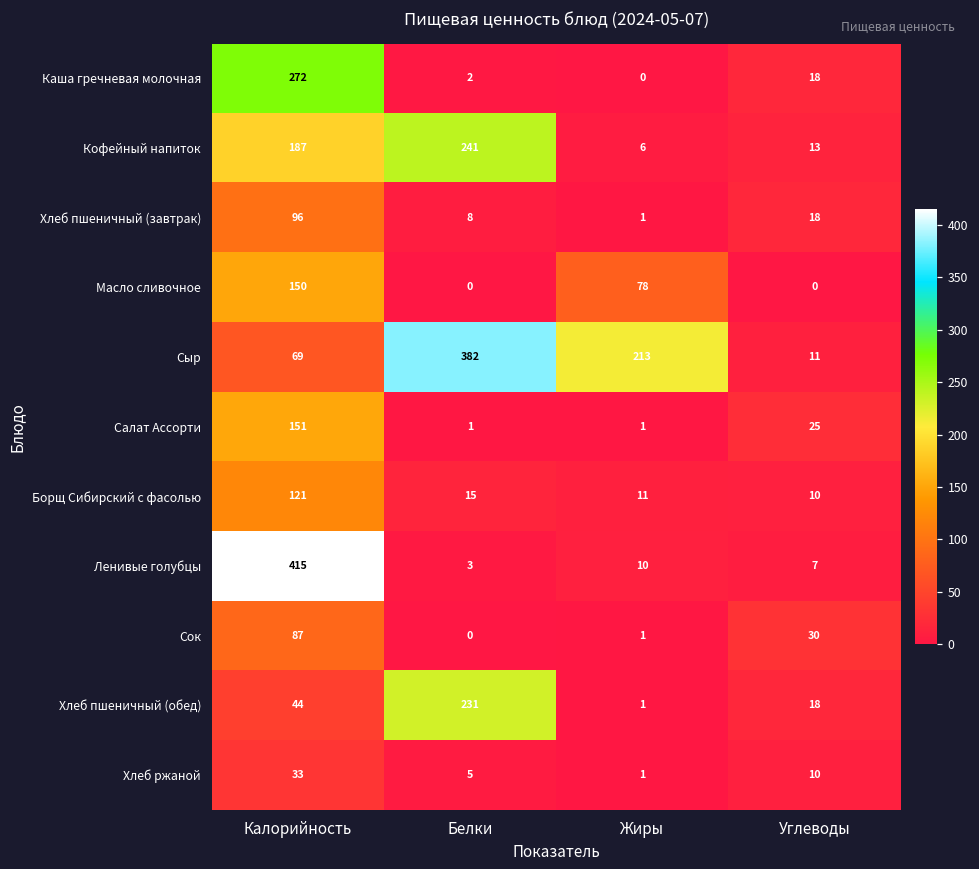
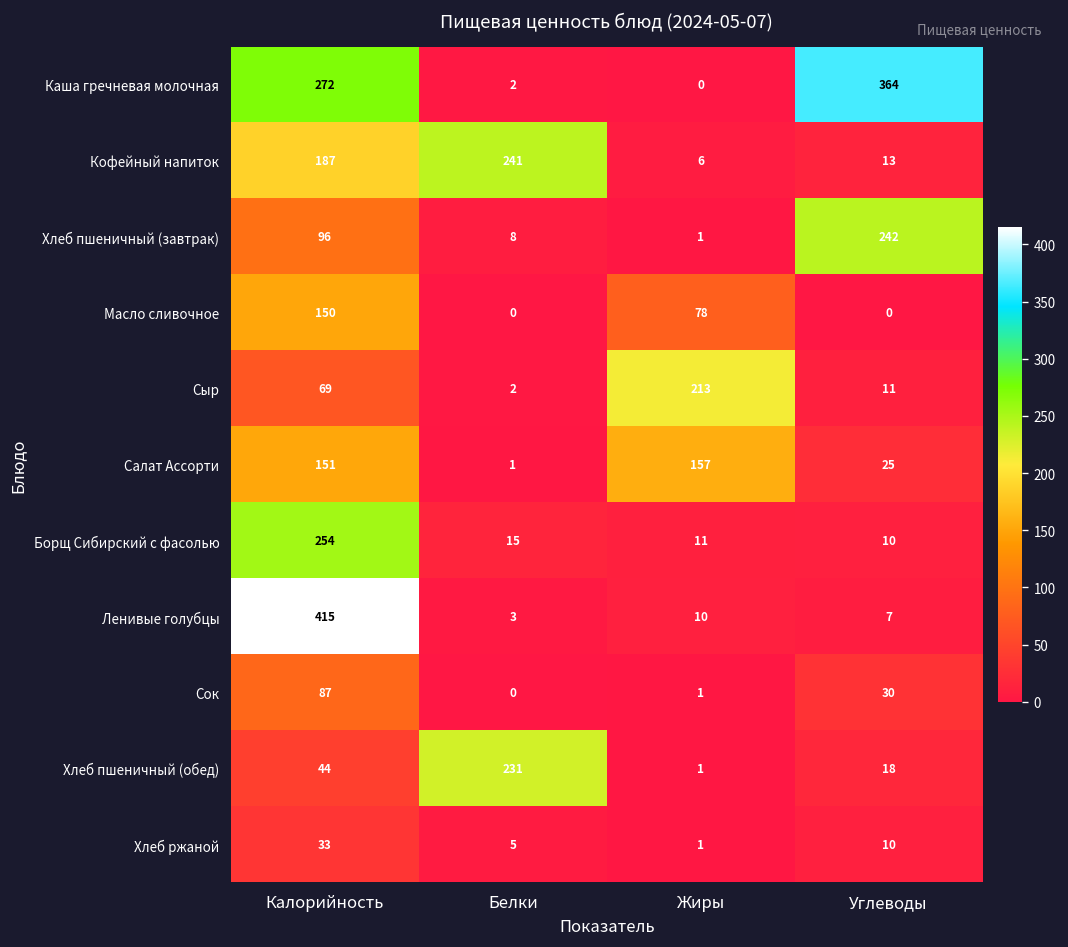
Каша гречневая молочная, Углеводы: 18 -> 364
Хлеб пшеничный (завтрак), Углеводы: 18 -> 242
Сыр, Белки: 382 -> 2
Салат Ассорти, Жиры: 1 -> 157
Борщ Сибирский с фасолью, Калорийность: 121 -> 254
